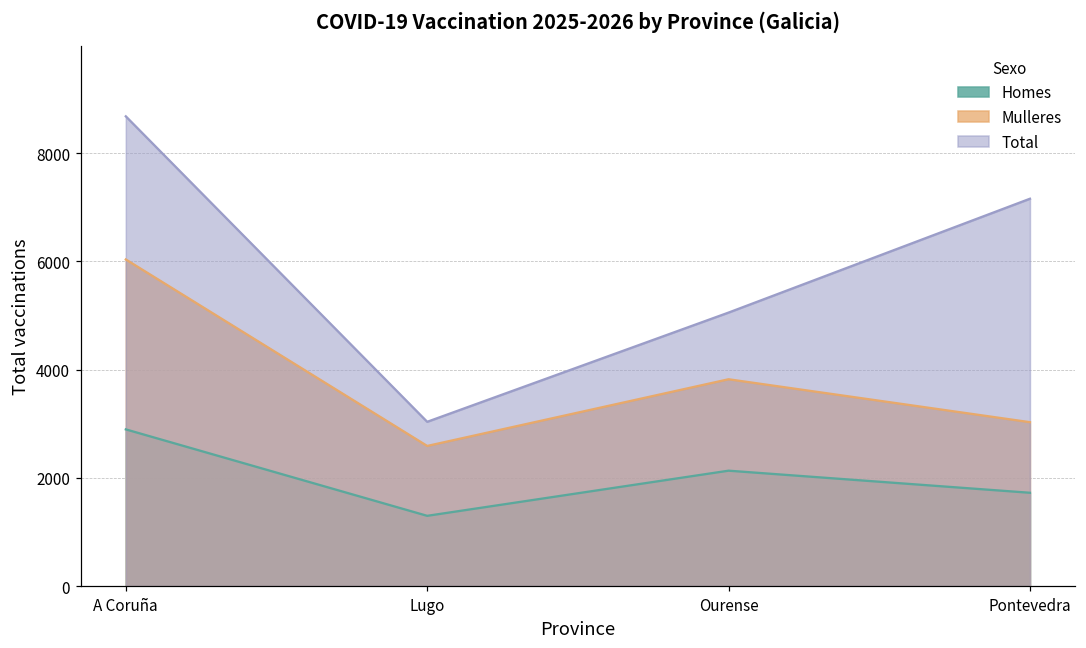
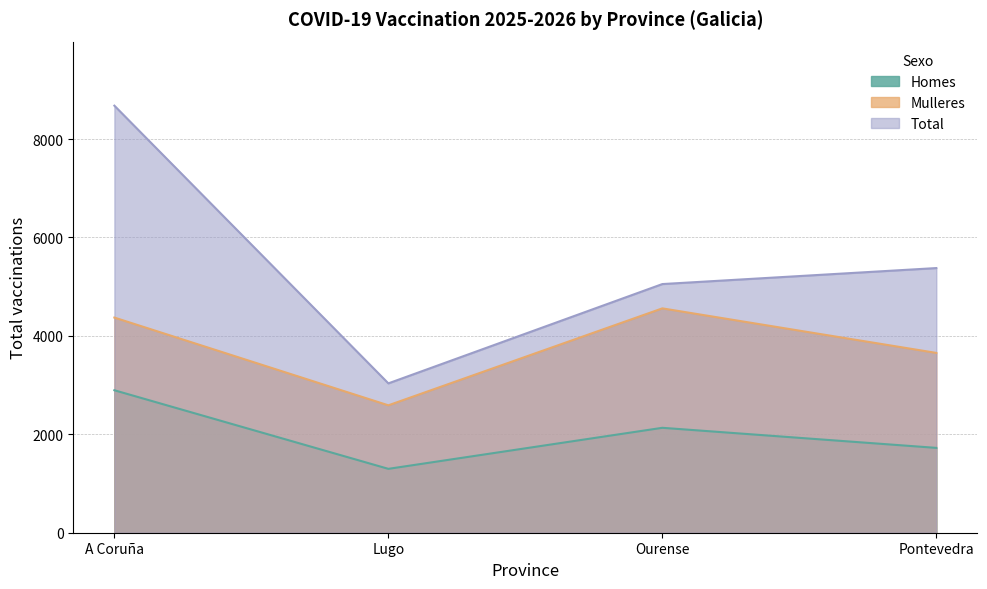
Mulleres, A Coruña: 6000 -> 4400
Mulleres, Ourense: 3800 -> 4600
Mulleres, Pontevedra: 3000 -> 3700
Total, Pontevedra: 7200 -> 5400
